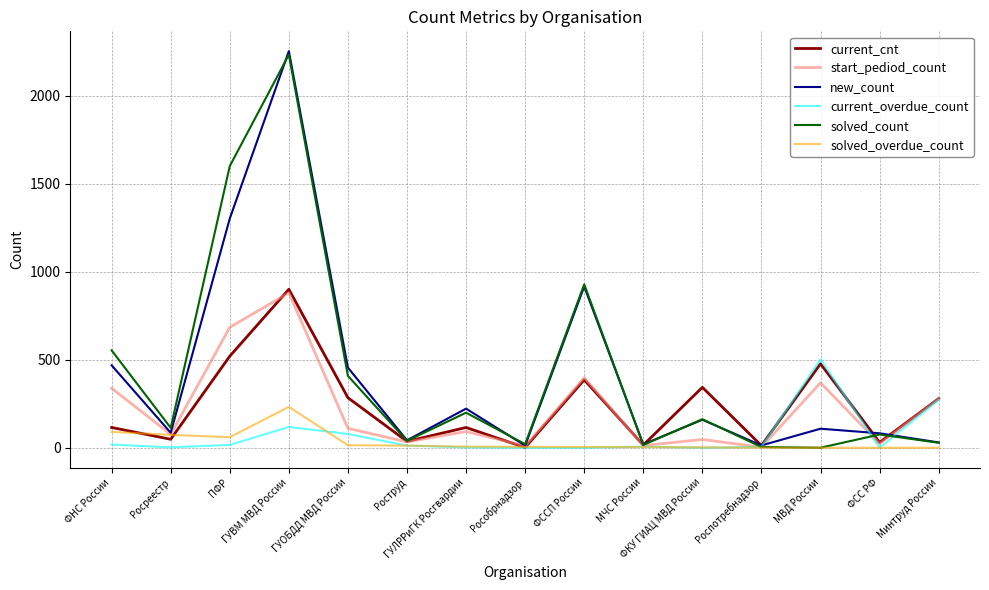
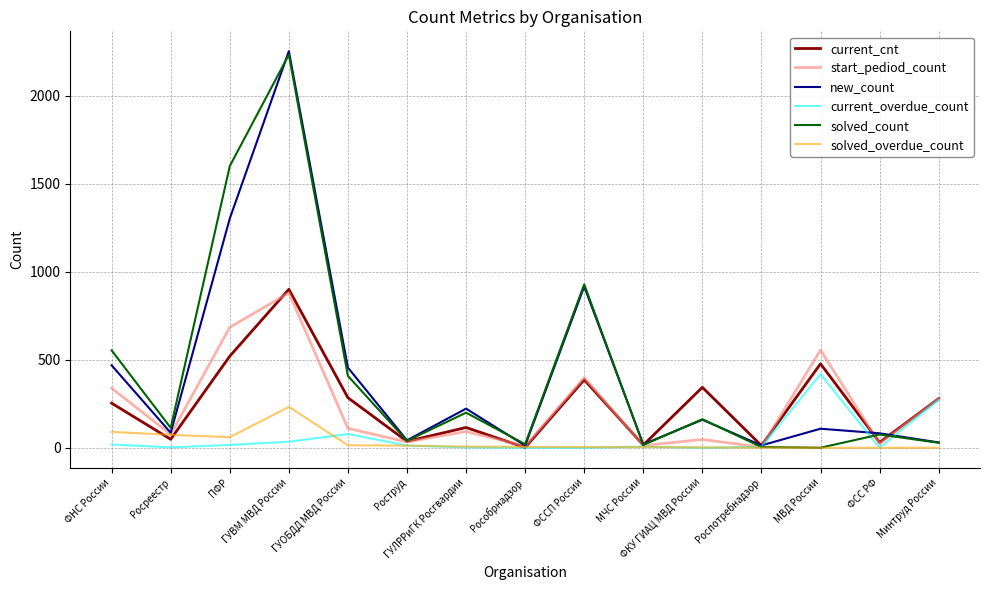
current_cnt, ФНС России: 120 -> 250
current_overdue_count, ГУВМ МВД России: 120 -> 30
start_pediod_count, МВД России: 370 -> 560
current_overdue_count, МВД России: 500 -> 420
